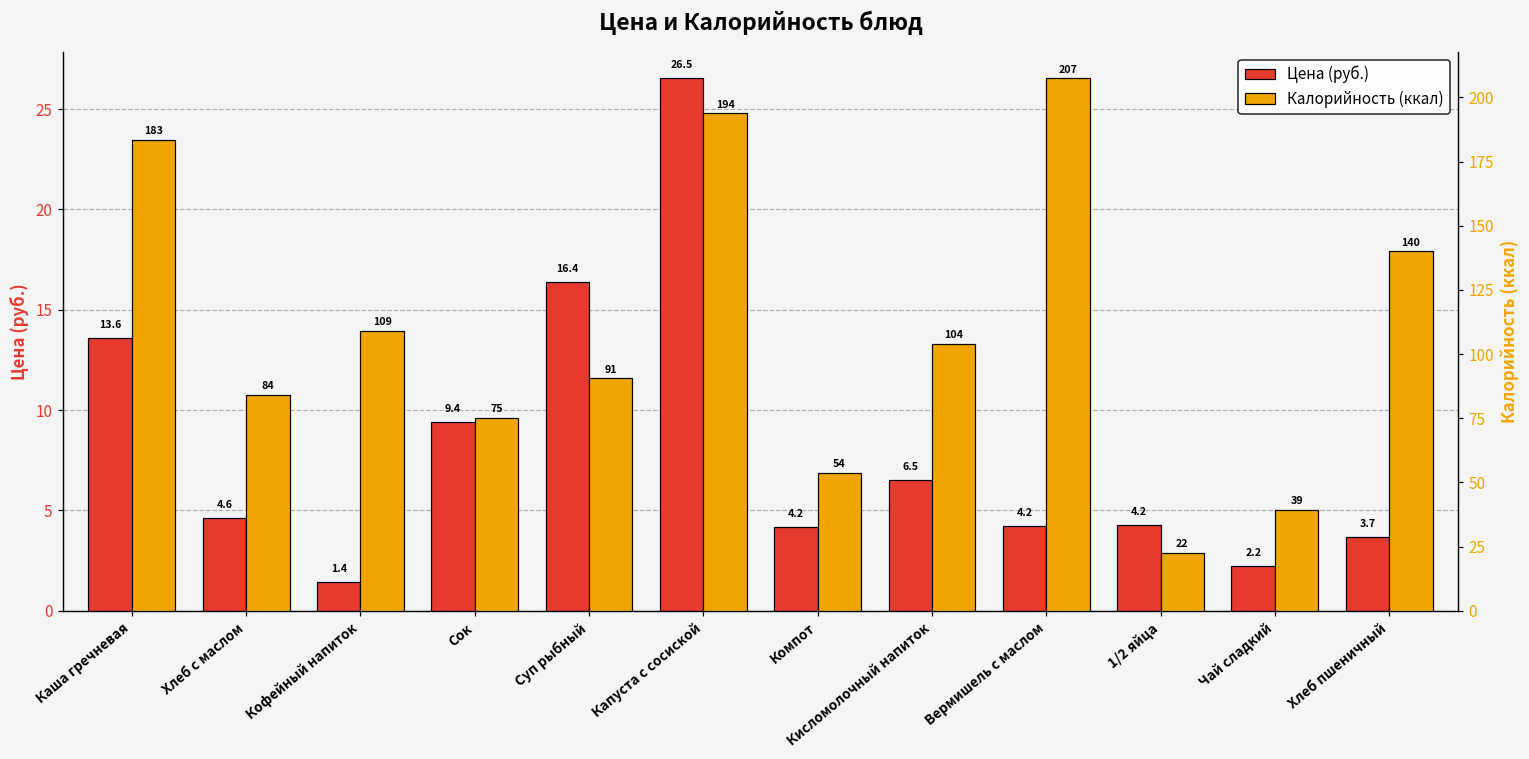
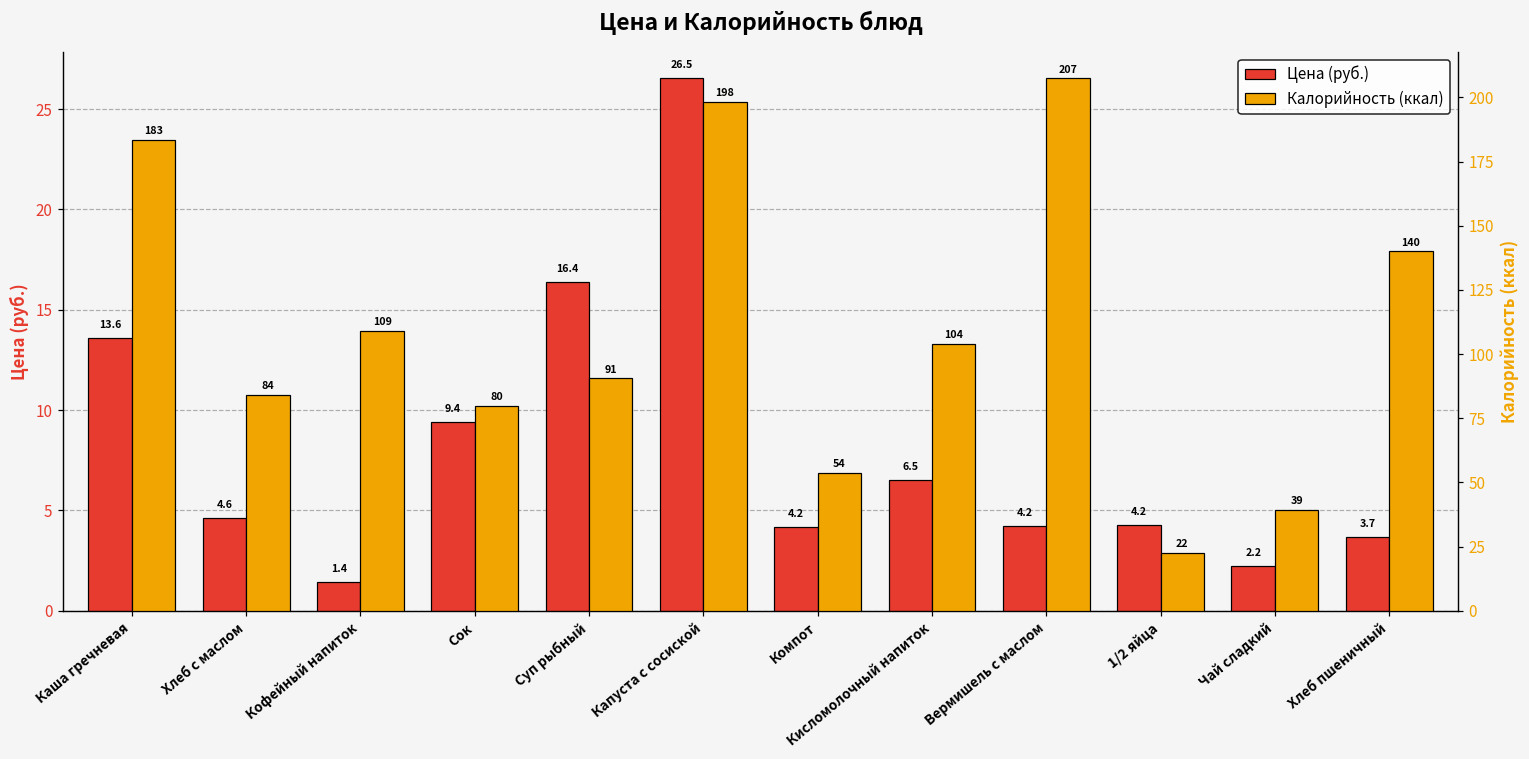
Калорийность (ккал), Сок: 75 -> 80
Калорийность (ккал), Капуста с сосиской: 194 -> 198
